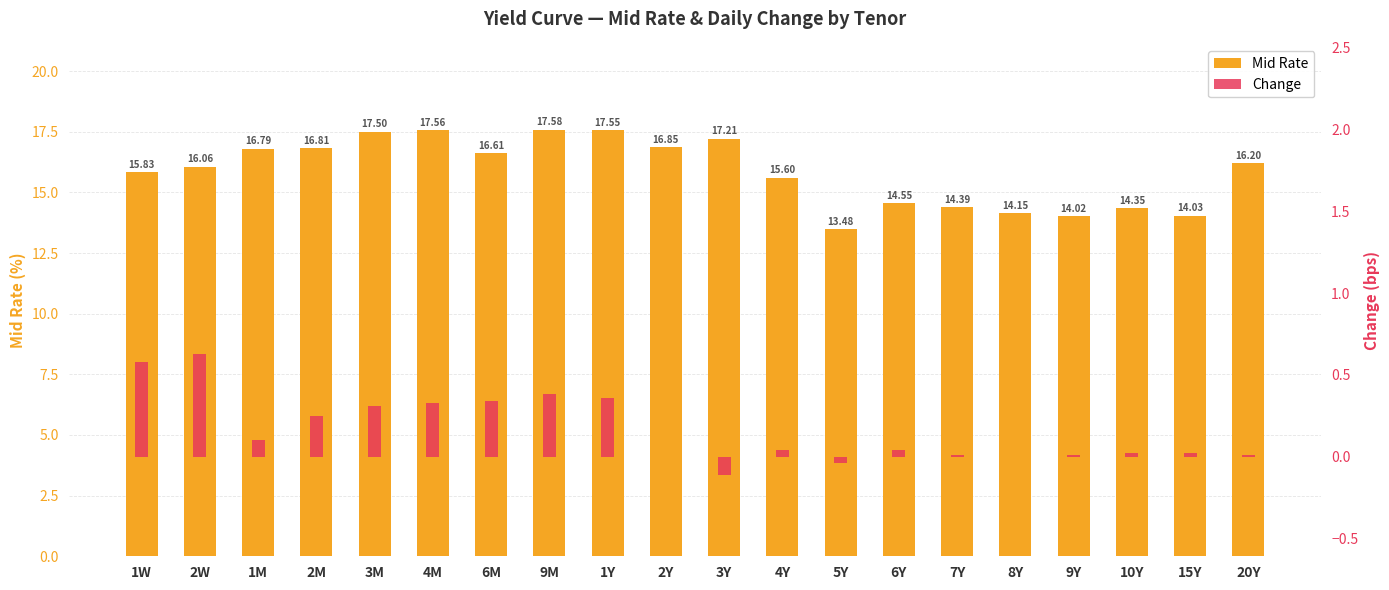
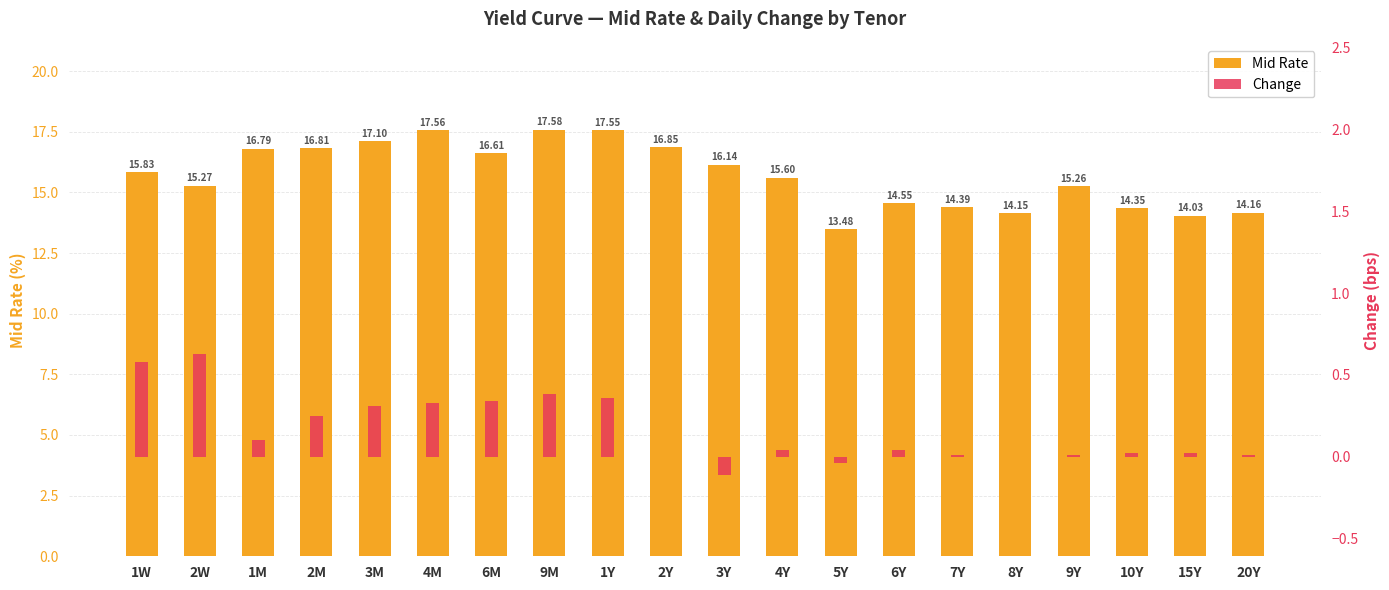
Mid Rate, 2W: 16.06 -> 15.27
Mid Rate, 3M: 17.50 -> 17.10
Mid Rate, 3Y: 17.21 -> 16.14
Mid Rate, 9Y: 14.02 -> 15.26
Mid Rate, 20Y: 16.20 -> 14.16
